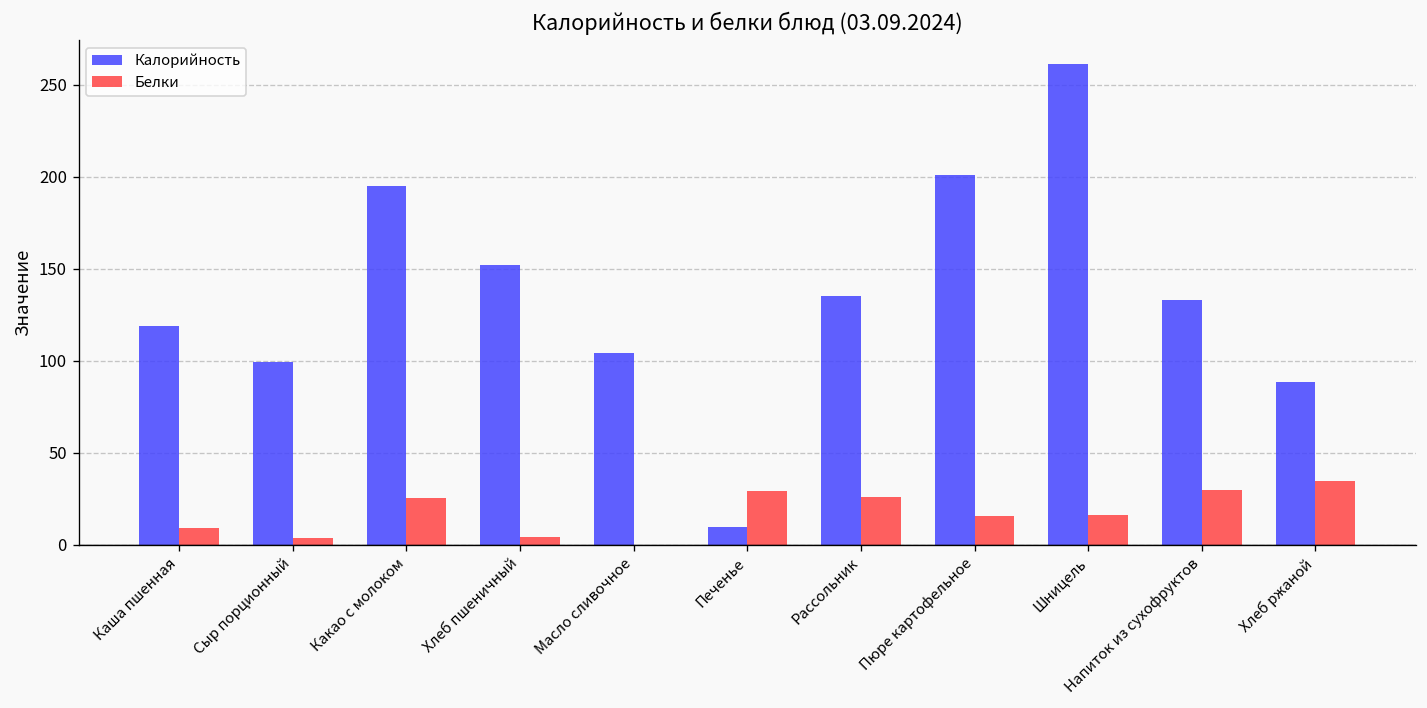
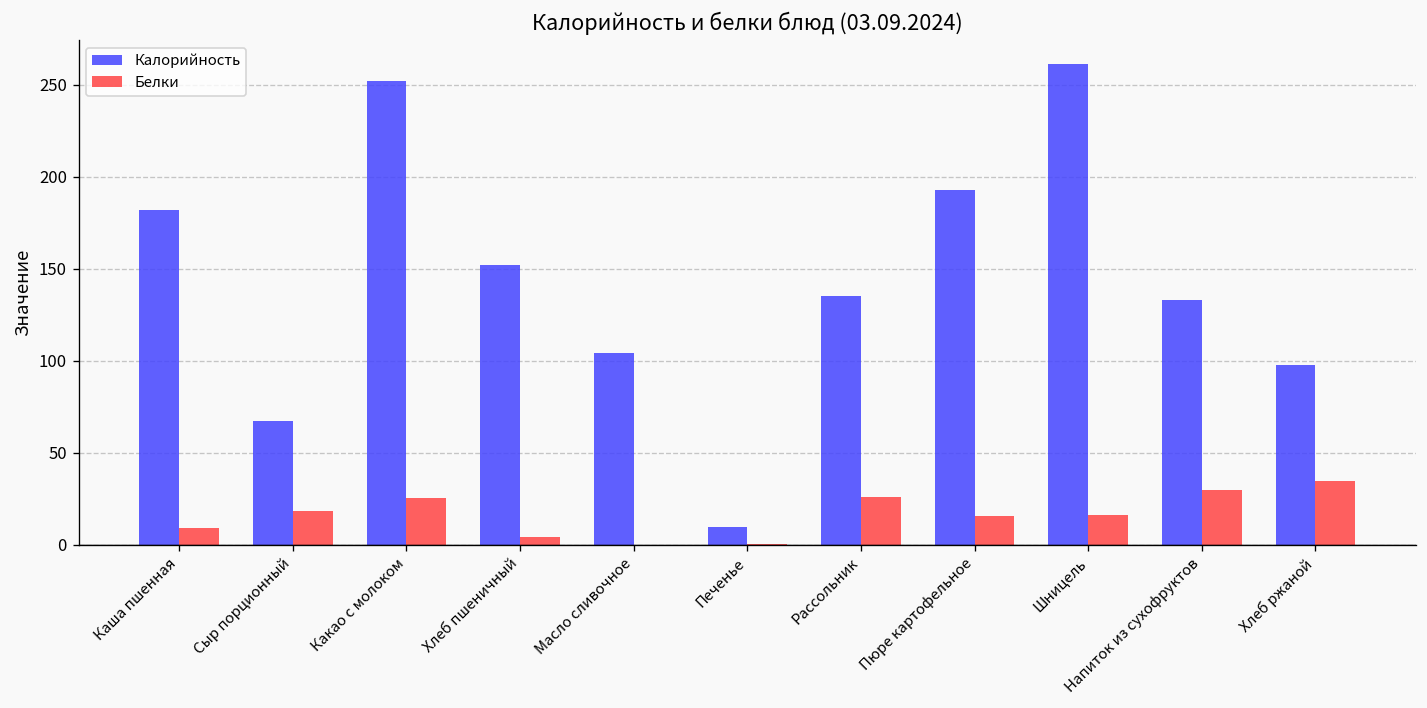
Калорийность, Каша пшенная: 119 -> 182
Калорийность, Сыр порционный: 99 -> 68
Белки, Сыр порционный: 4 -> 18
Калорийность, Какао с молоком: 195 -> 252
Белки, Печенье: 29 -> 0
Калорийность, Пюре картофельное: 201 -> 193
Калорийность, Хлеб ржаной: 89 -> 98
